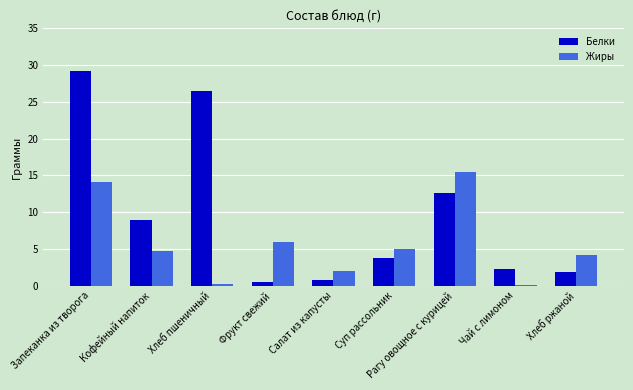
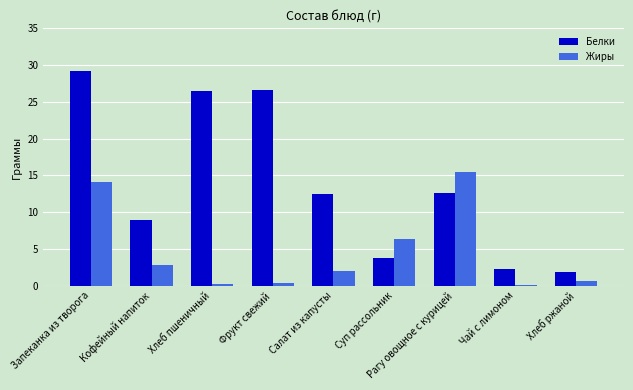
Жиры, Кофейный напиток: 5 -> 3
Белки, Фрукт свежий: 0 -> 27
Жиры, Фрукт свежий: 6 -> 0
Белки, Салат из капусты: 1 -> 12
Жиры, Суп рассольник: 5 -> 6
Жиры, Хлеб ржаной: 4 -> 1
